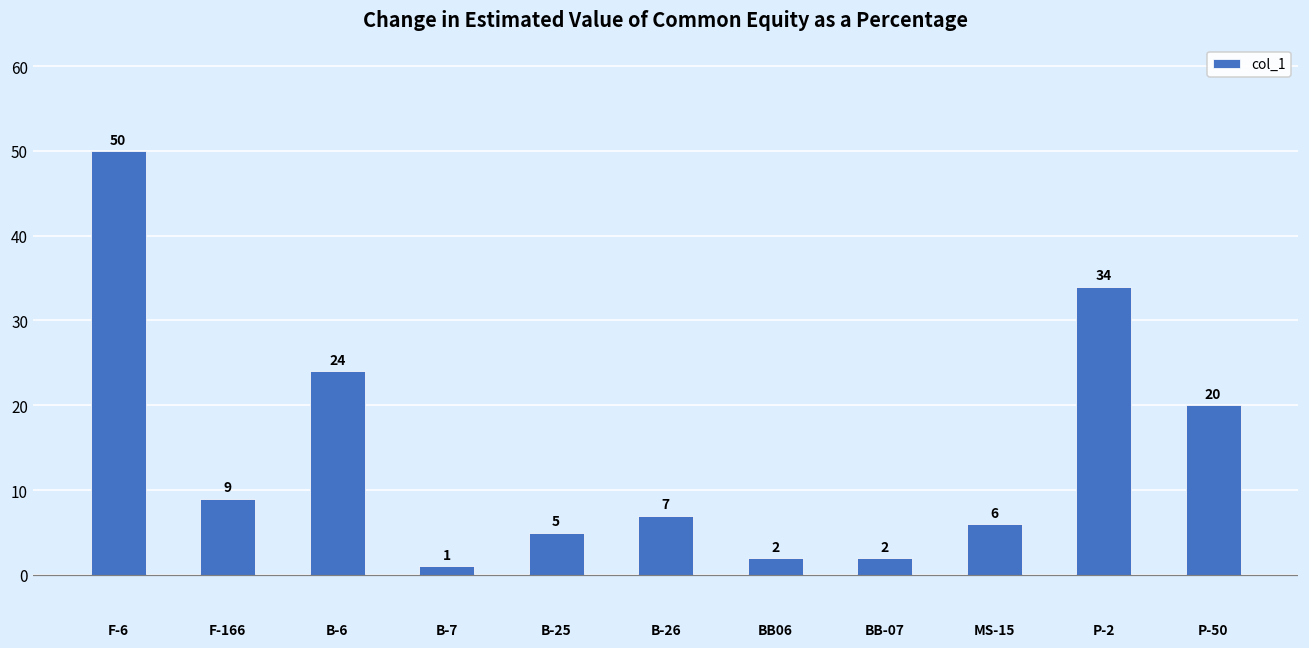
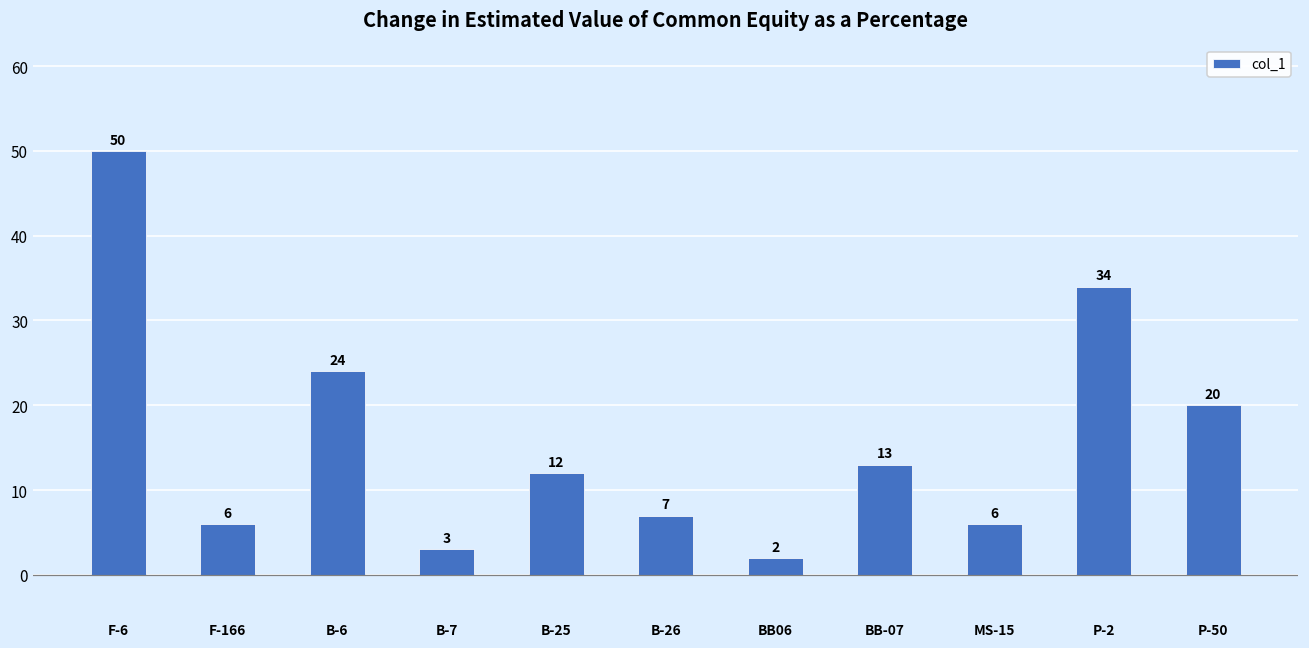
F-166: 9 -> 6
B-7: 1 -> 3
B-25: 5 -> 12
BB-07: 2 -> 13
